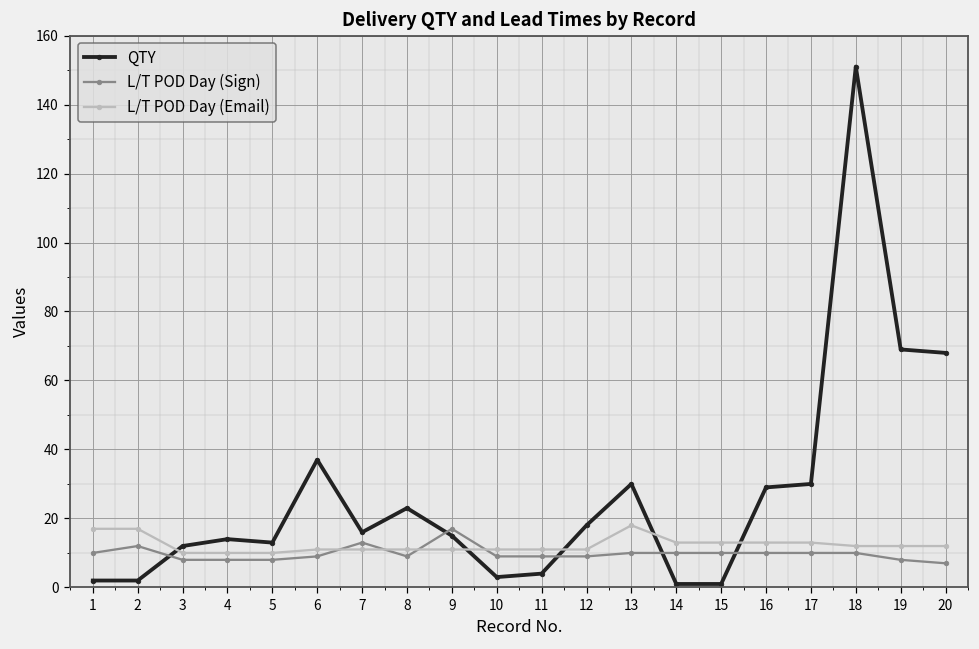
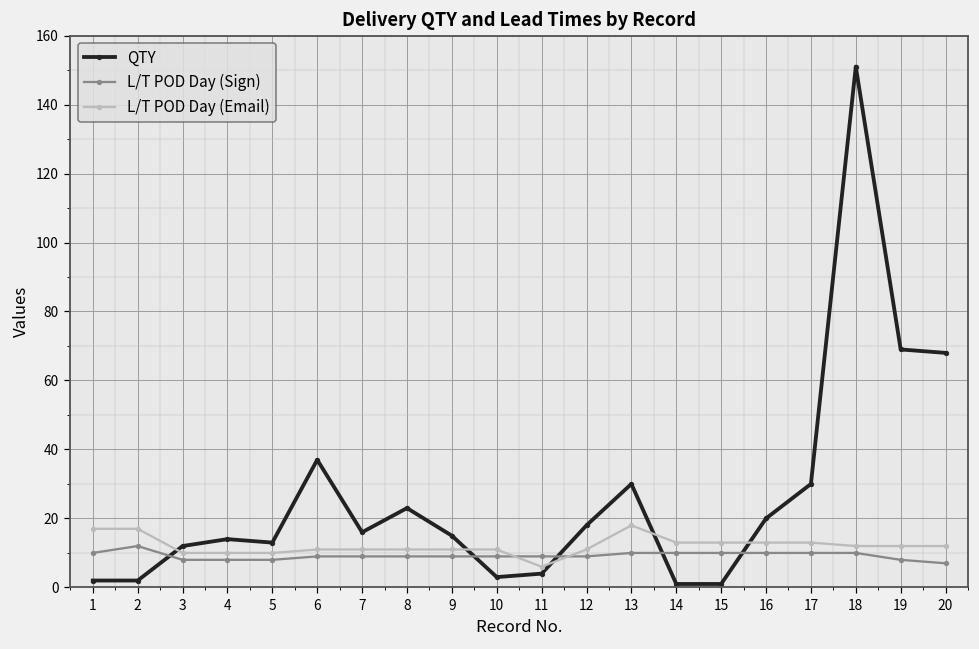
L/T POD Day (Sign), 7: 13 -> 9
L/T POD Day (Sign), 9: 17 -> 9
L/T POD Day (Email), 11: 11 -> 6
QTY, 16: 29 -> 20
